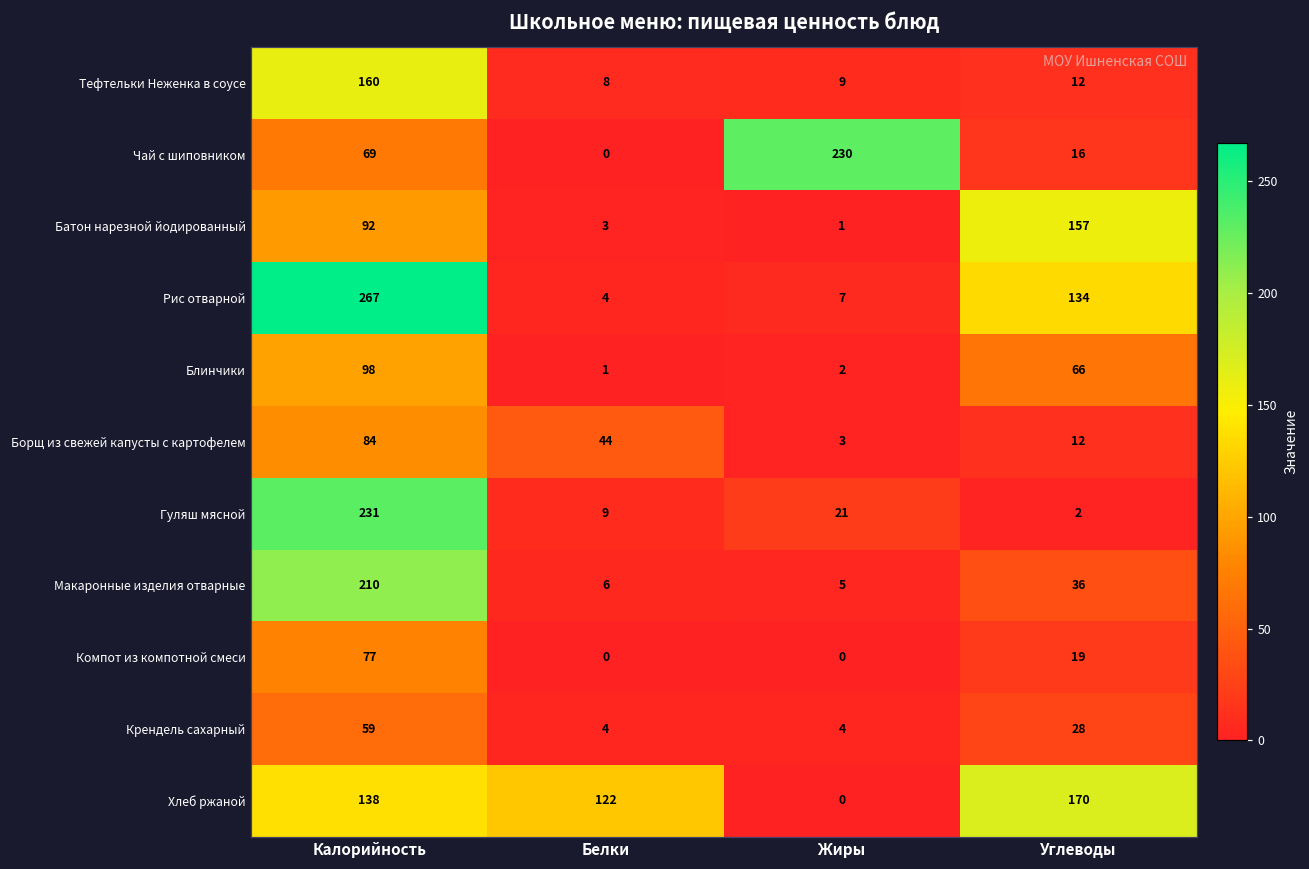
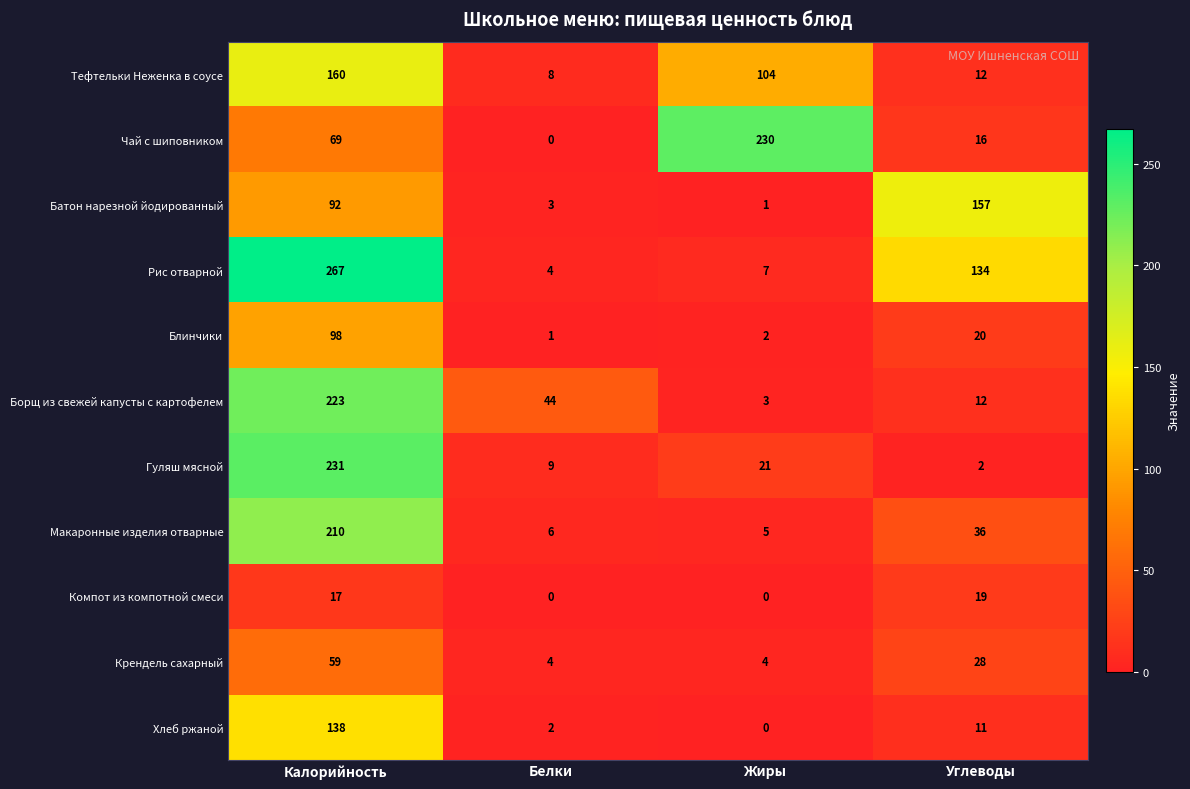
Тефтельки Неженка в соусе, Жиры: 9 -> 104
Блинчики, Углеводы: 66 -> 20
Борщ из свежей капусты с картофелем, Калорийность: 84 -> 223
Компот из компотной смеси, Калорийность: 77 -> 17
Хлеб ржаной, Белки: 122 -> 2
Хлеб ржаной, Углеводы: 170 -> 11
